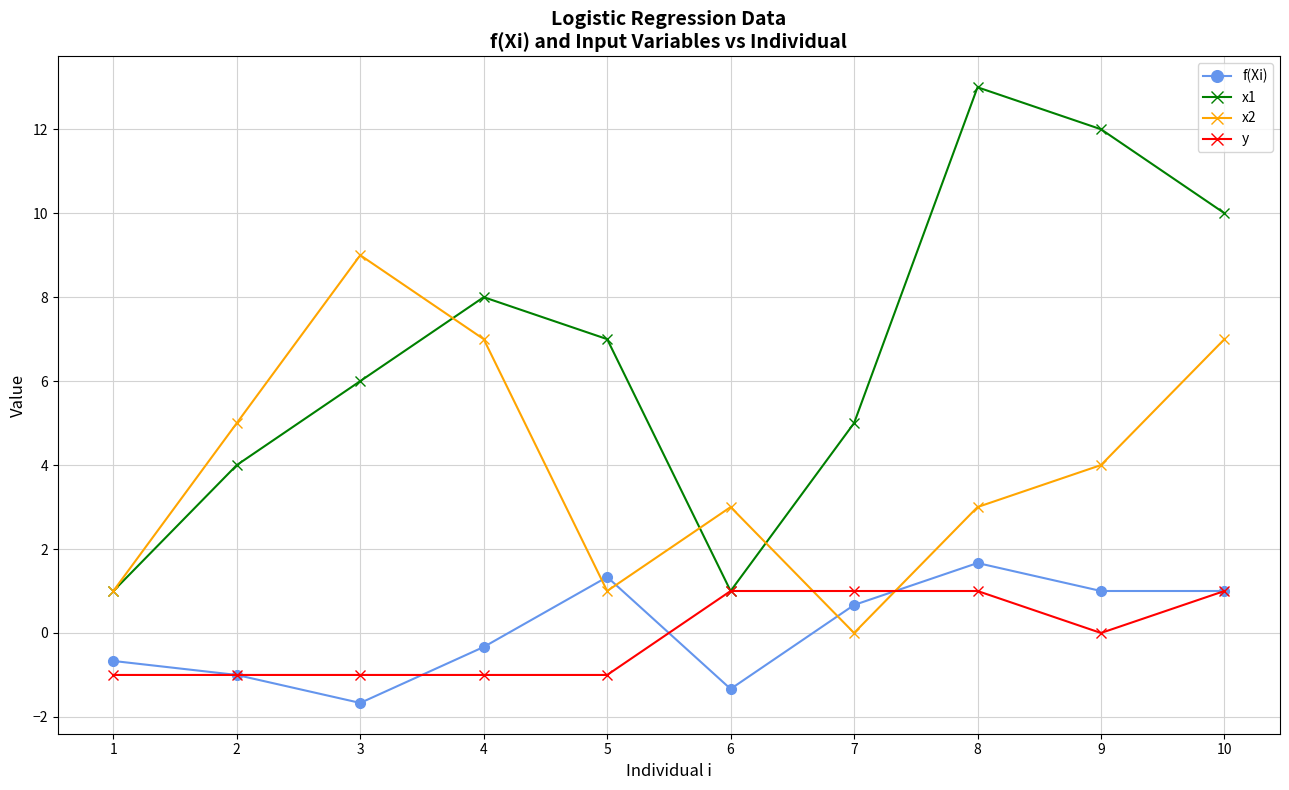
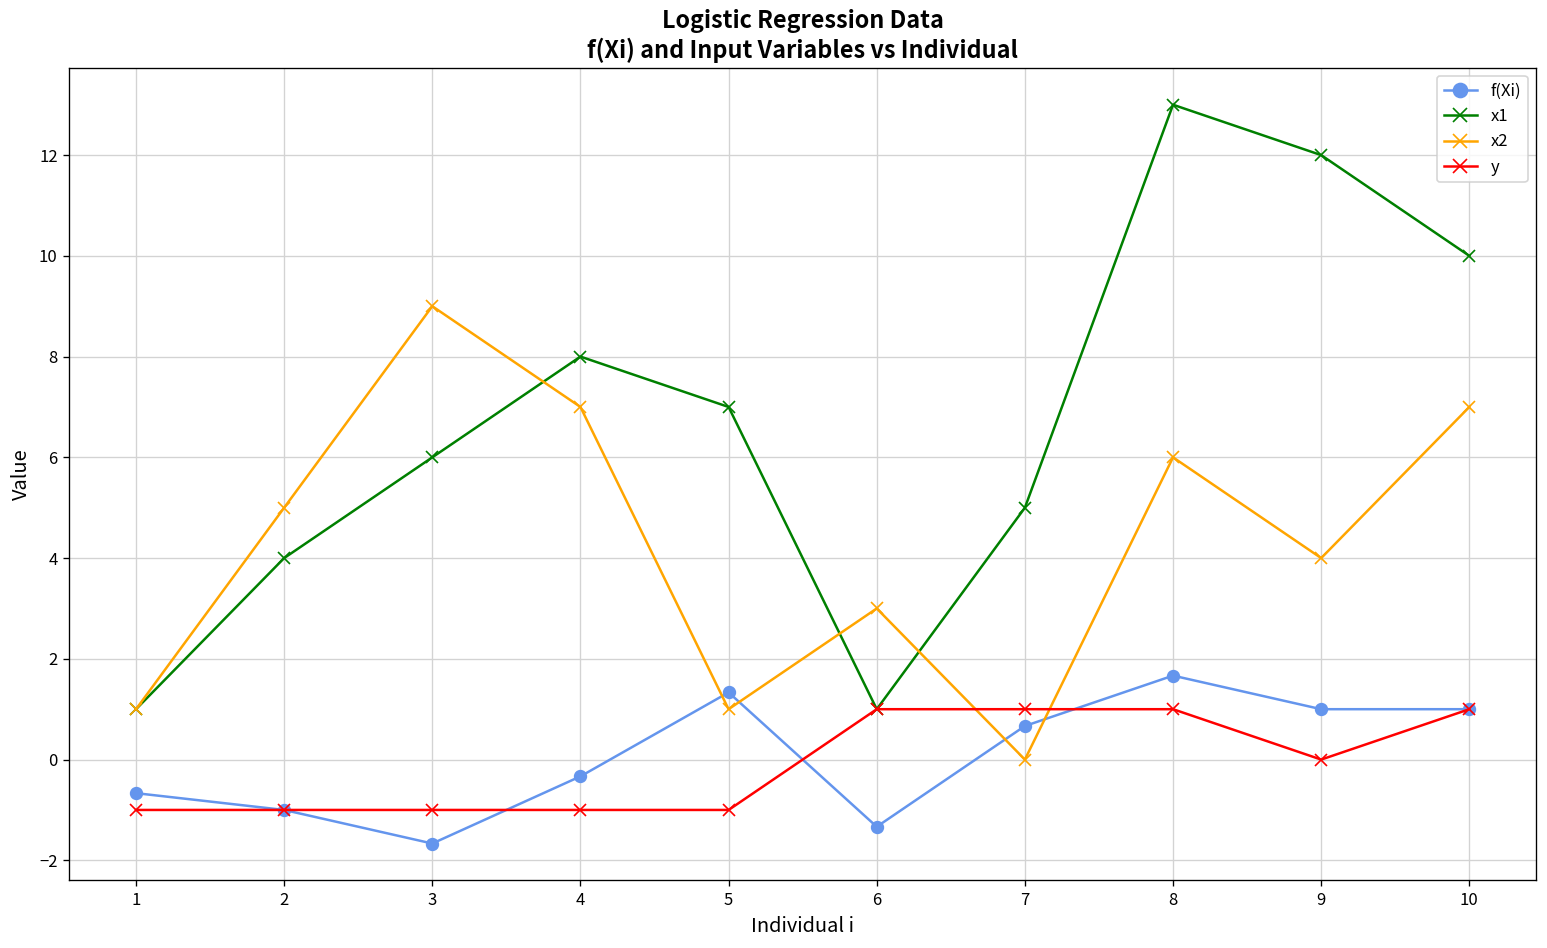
x2, 8: 3 -> 6
